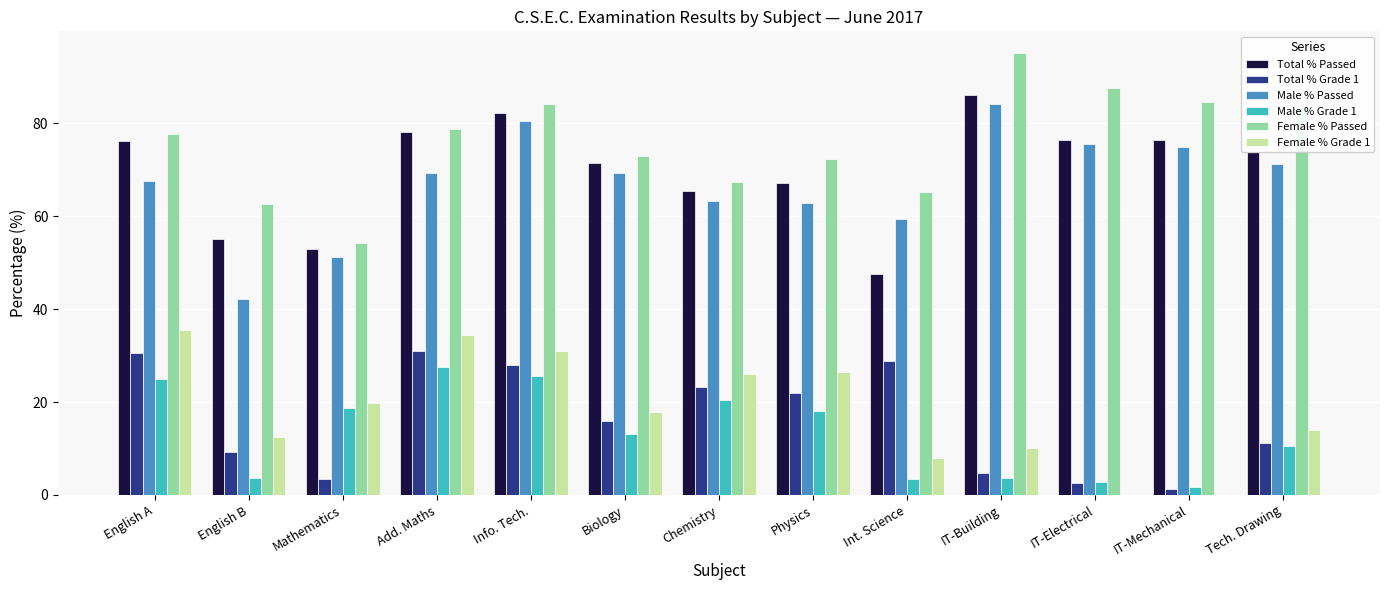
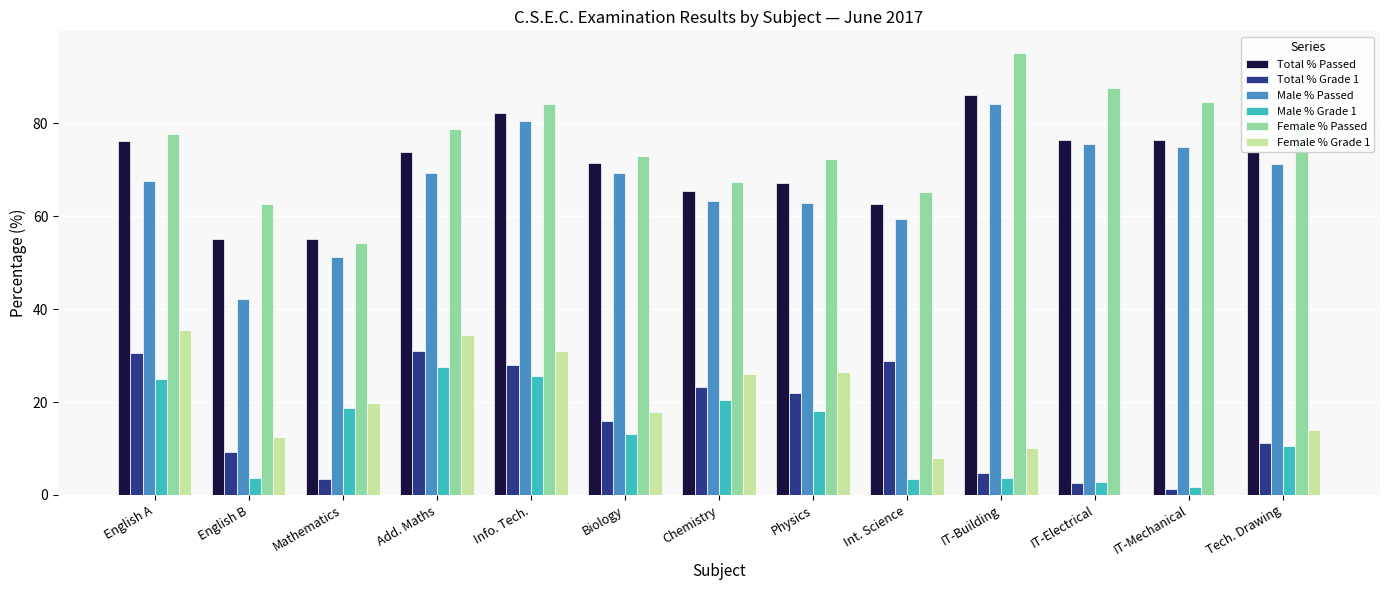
Total % Passed, Mathematics: 53 -> 55
Total % Passed, Add. Maths: 78 -> 74
Total % Passed, Int. Science: 48 -> 63
